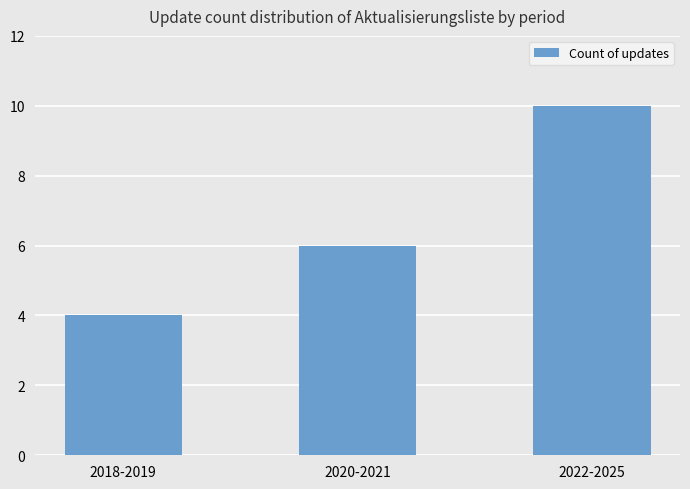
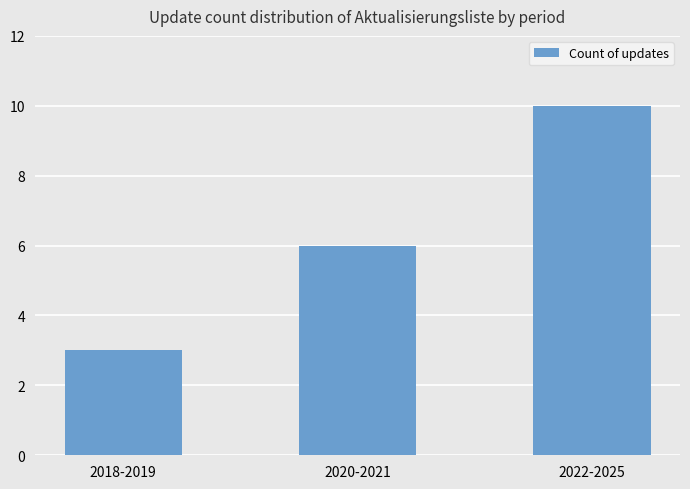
2018-2019: 4 -> 3
